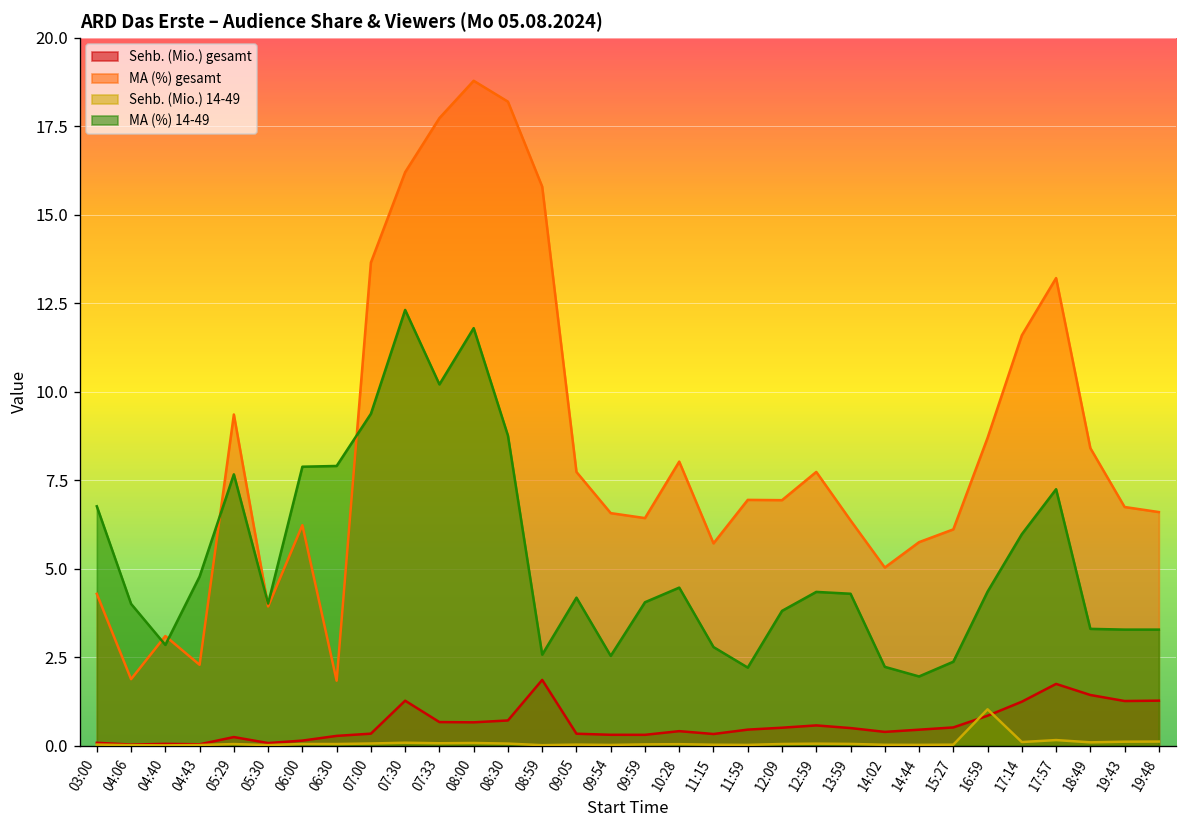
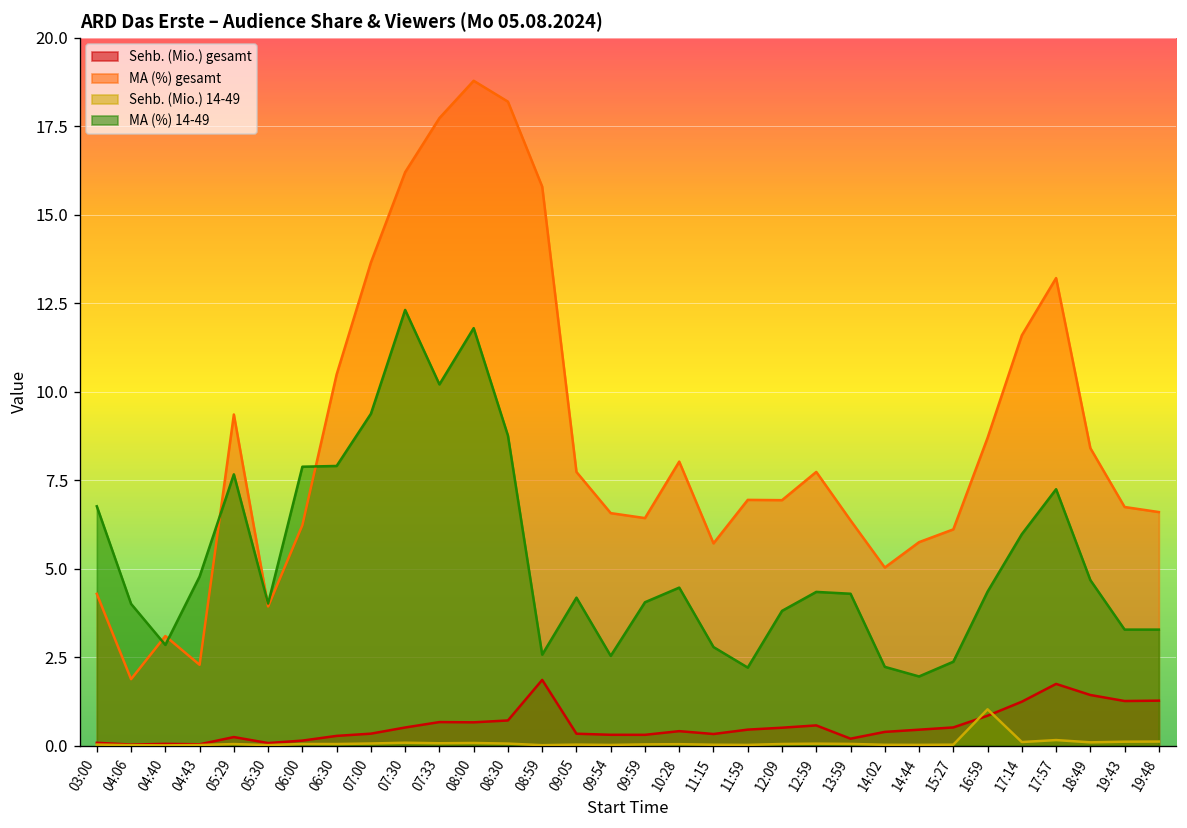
MA (%) gesamt, 06:30: 1.8 -> 10.5
Sehb. (Mio.) gesamt, 07:30: 1.3 -> 0.5
Sehb. (Mio.) gesamt, 13:59: 0.5 -> 0.2
MA (%) 14-49, 18:49: 3.3 -> 4.7
